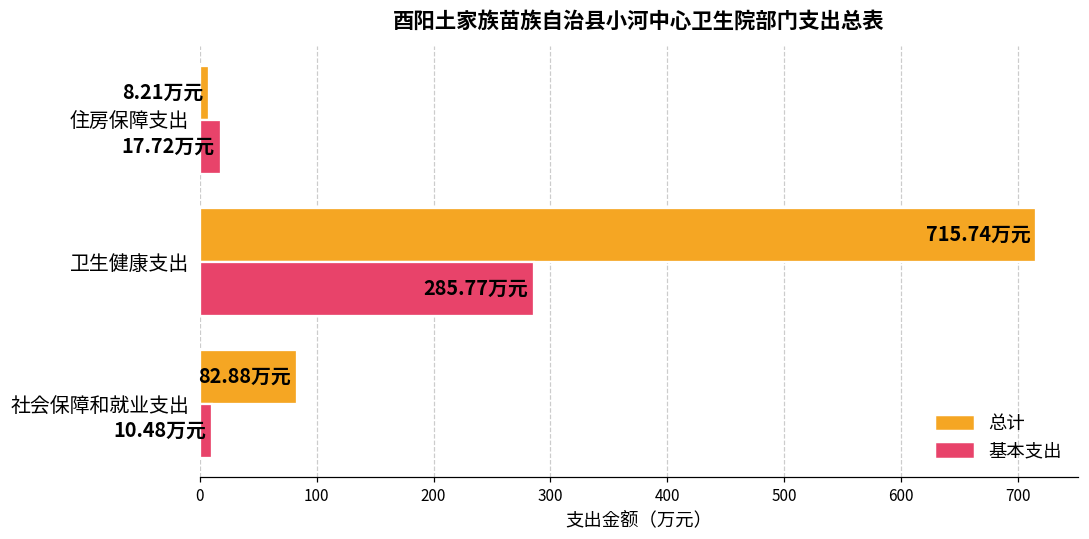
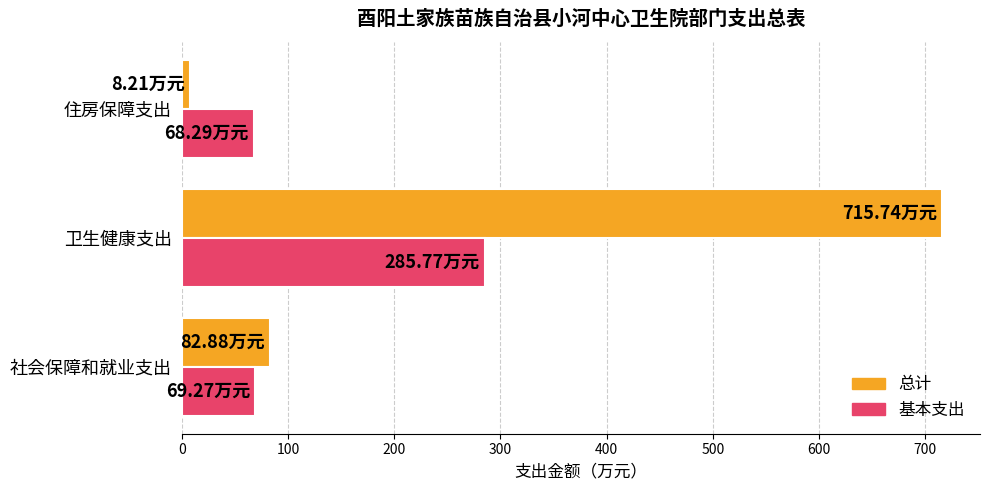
基本支出, 住房保障支出: 17.72 -> 68.29
基本支出, 社会保障和就业支出: 10.48 -> 69.27
